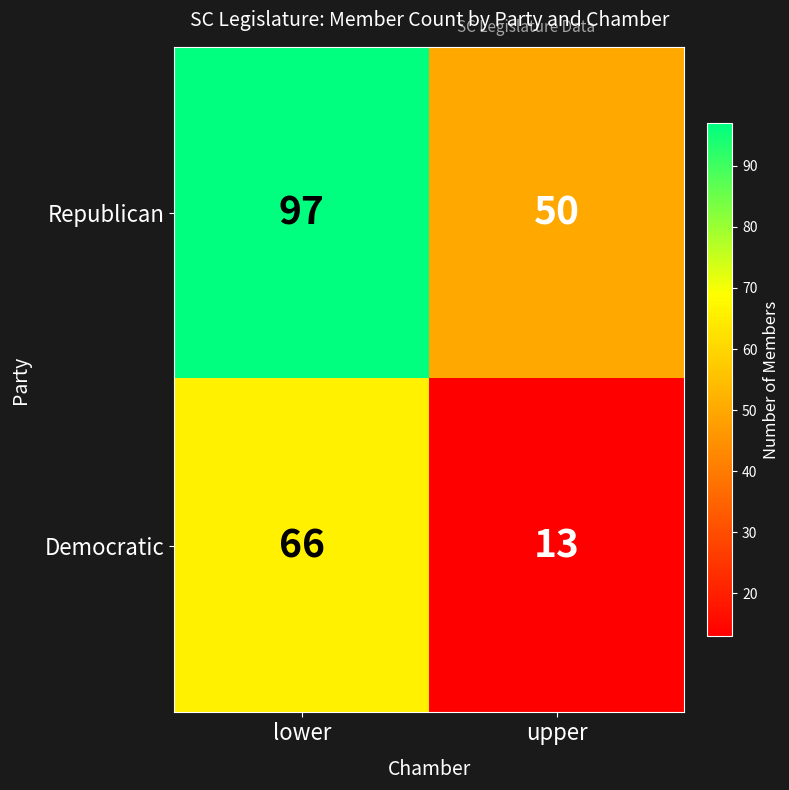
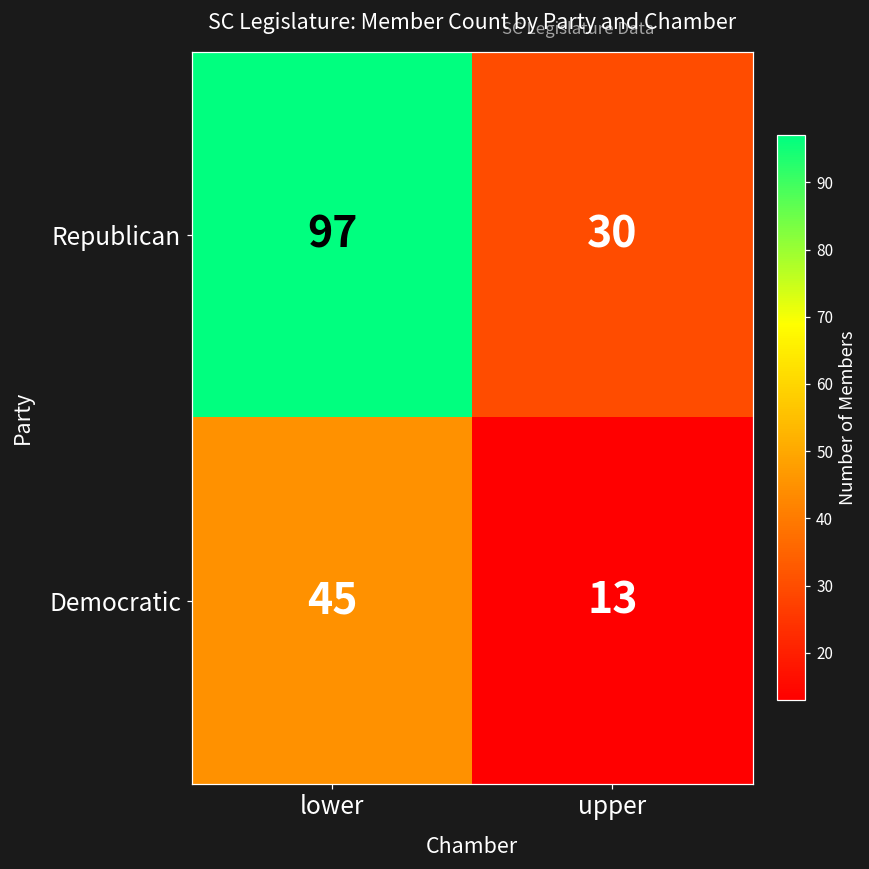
Republican, upper: 50 -> 30
Democratic, lower: 66 -> 45
